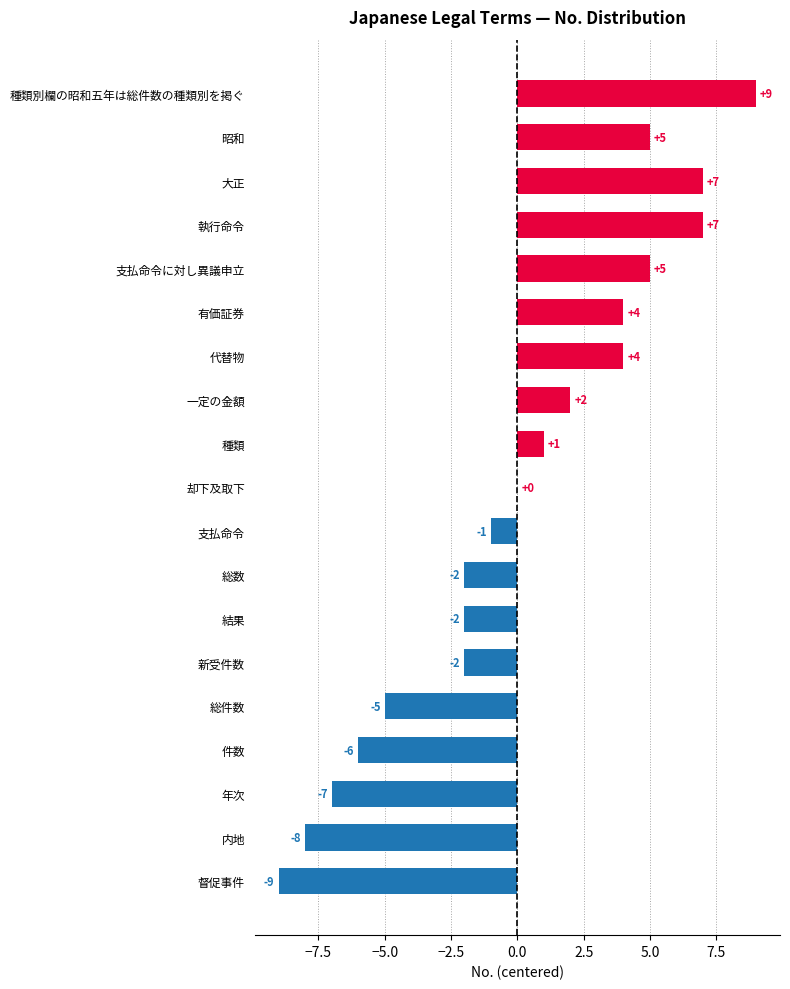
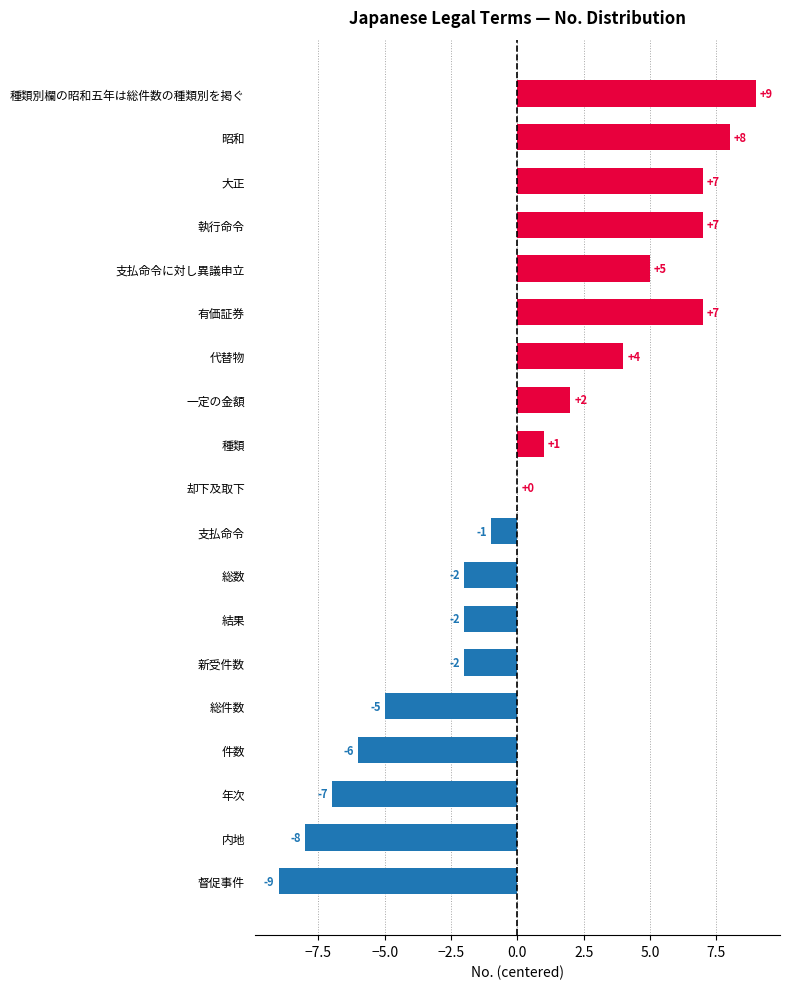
昭和: +5 -> +8
有価証券: +4 -> +7
